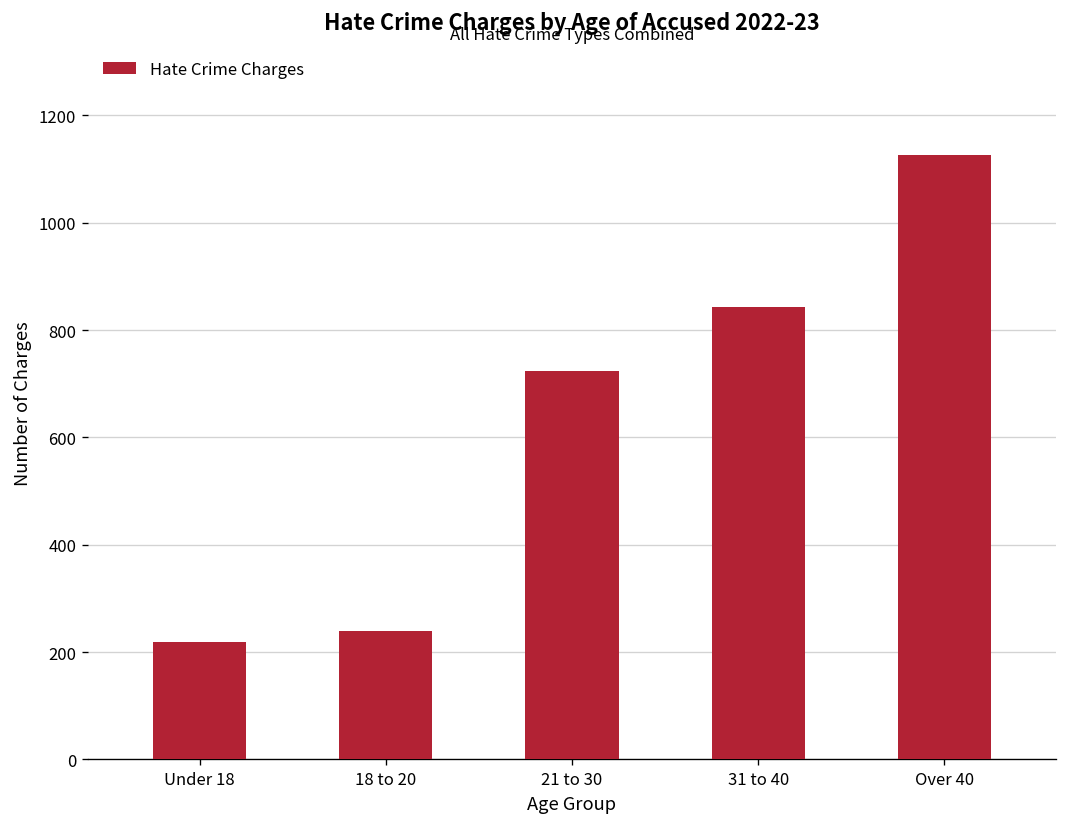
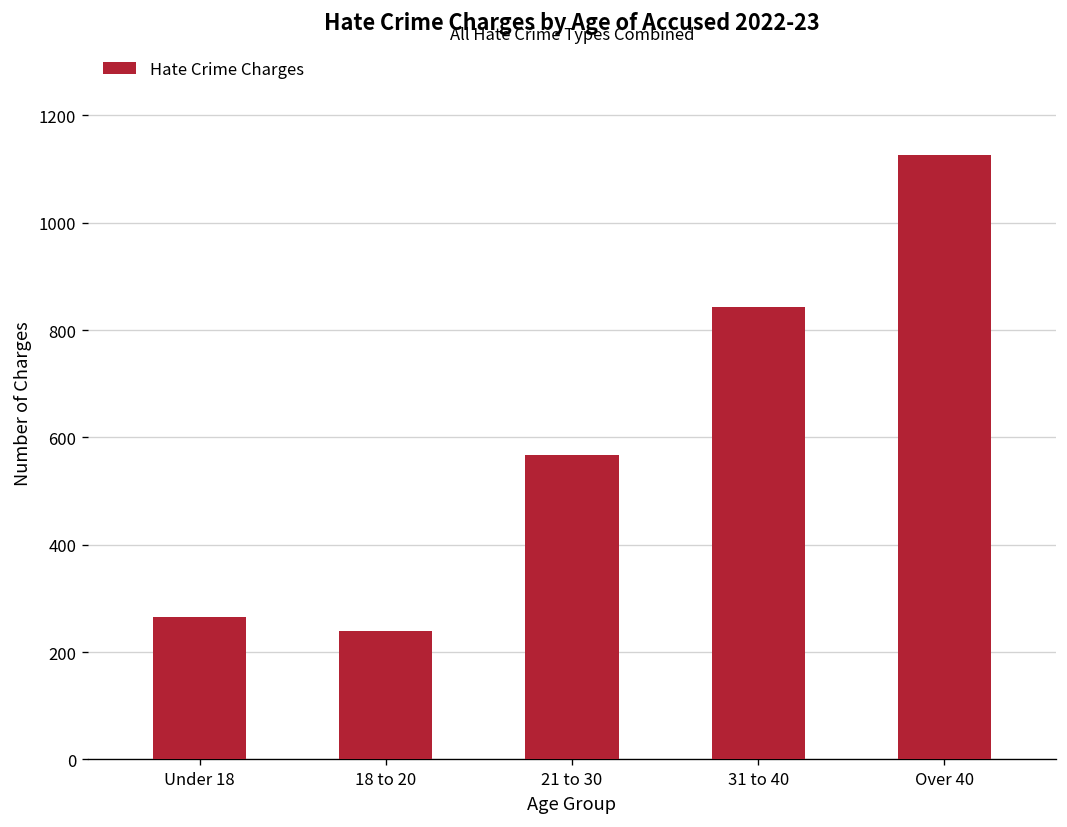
Under 18: 220 -> 270
21 to 30: 720 -> 570
